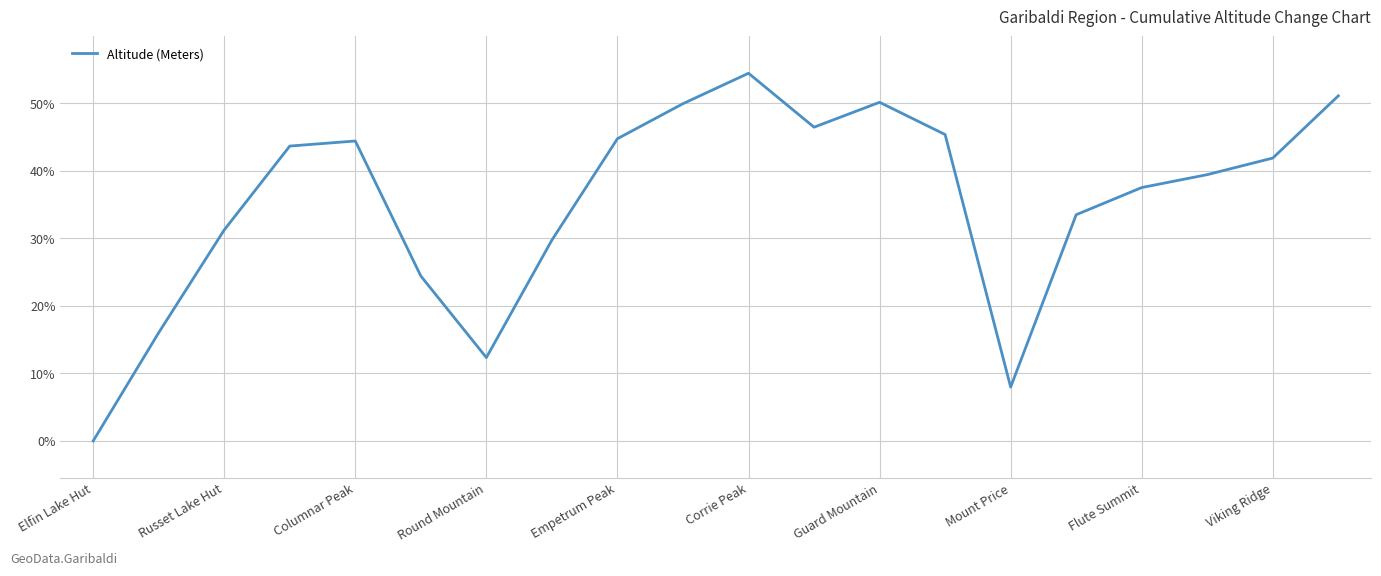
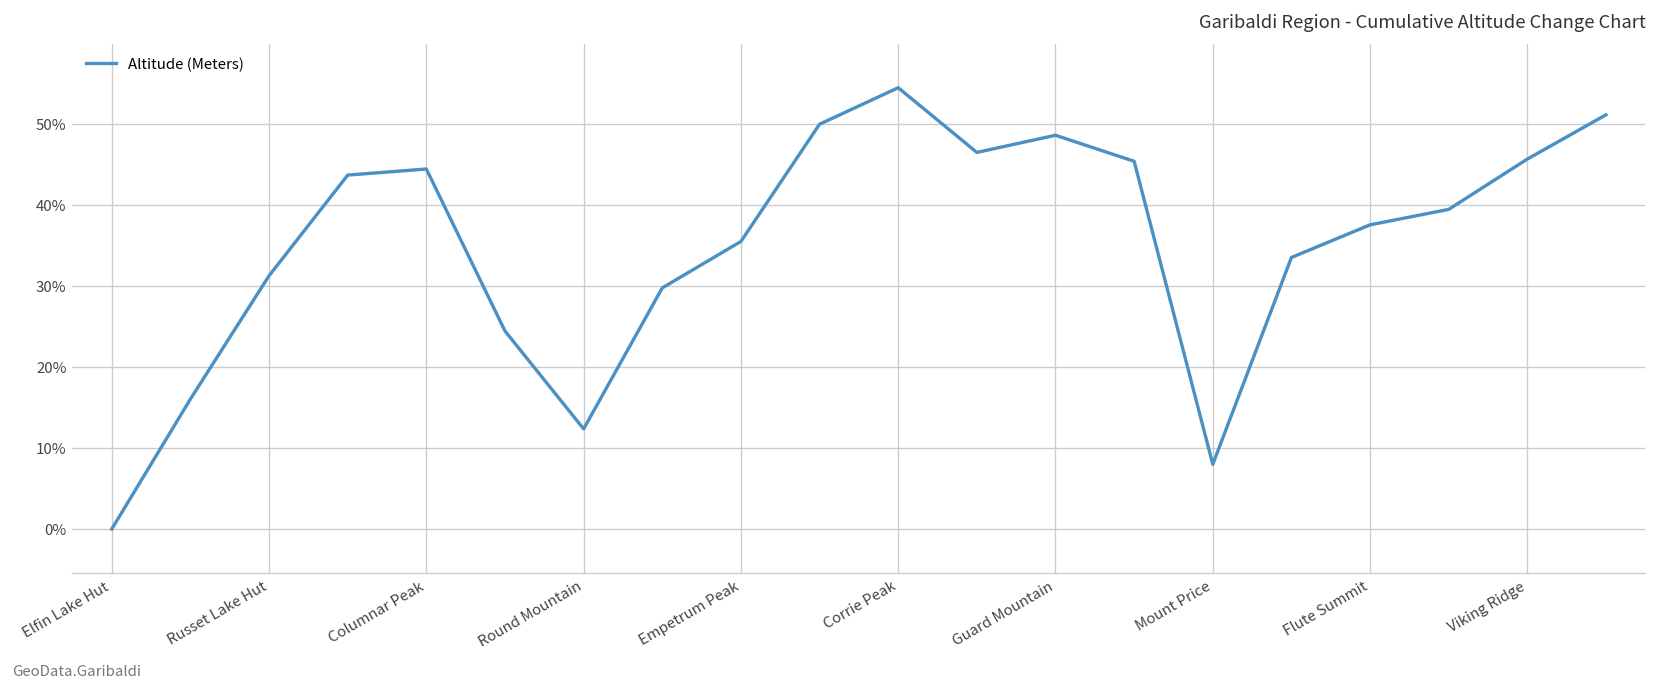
Empetrum Peak: 45% -> 35%
Guard Mountain: 50% -> 49%
Viking Ridge: 42% -> 46%
